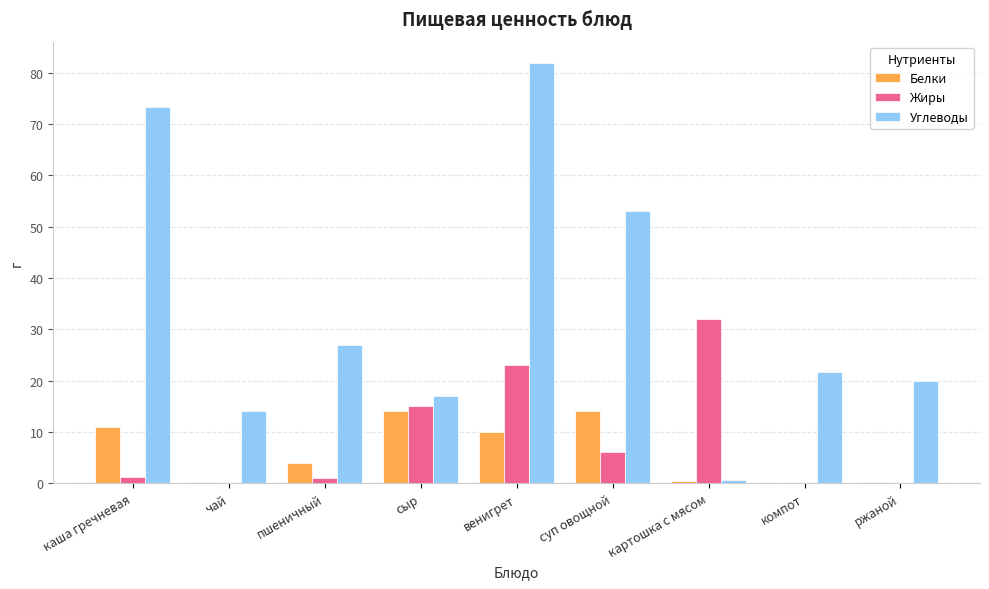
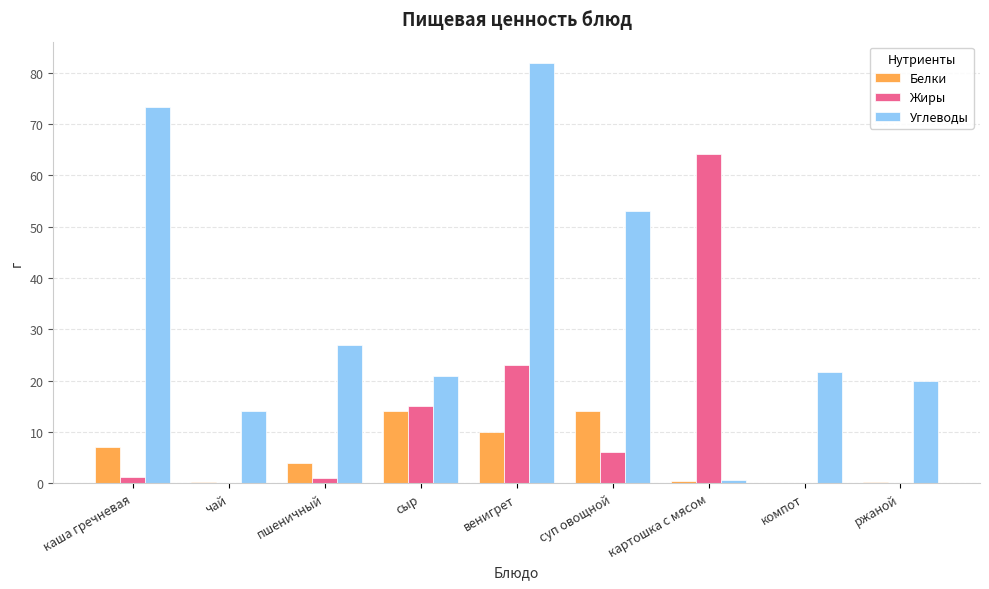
Белки, каша гречневая: 11 -> 7
Углеводы, сыр: 17 -> 21
Жиры, картошка с мясом: 32 -> 64
